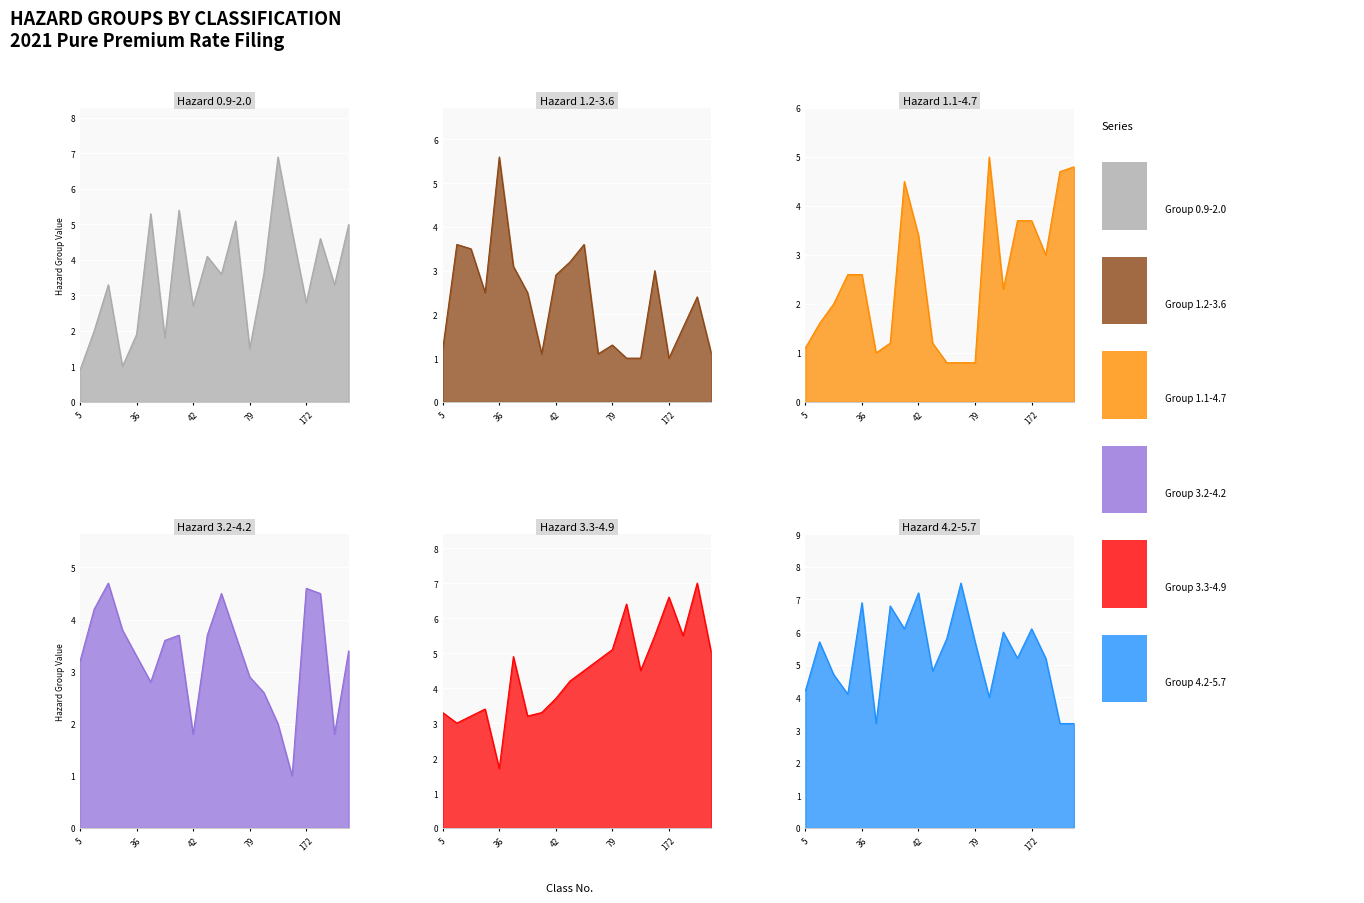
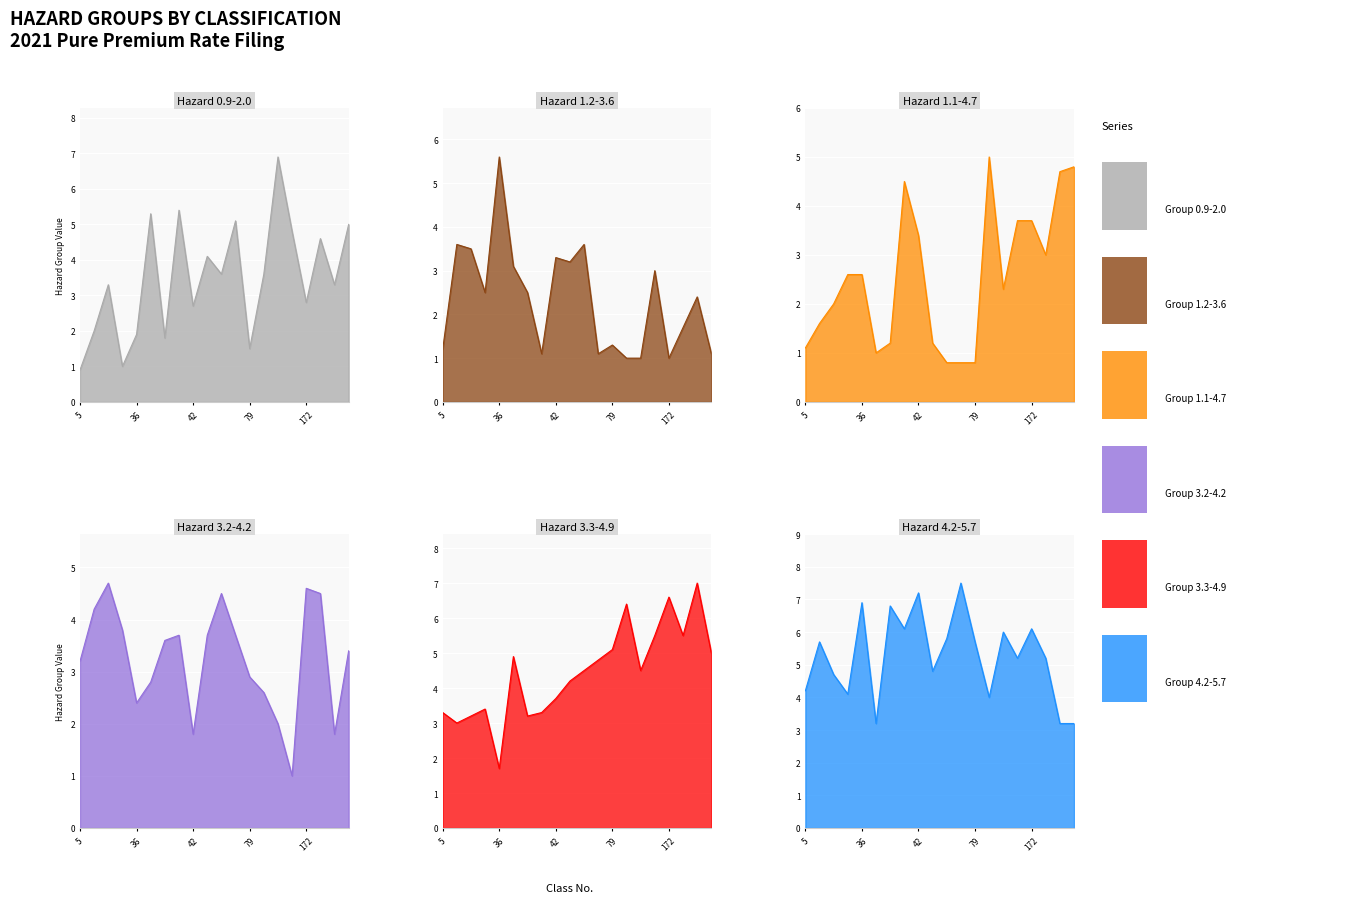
Hazard 1.2-3.6, 42: 2.9 -> 3.3
Hazard 3.2-4.2, 36: 3.3 -> 2.4
